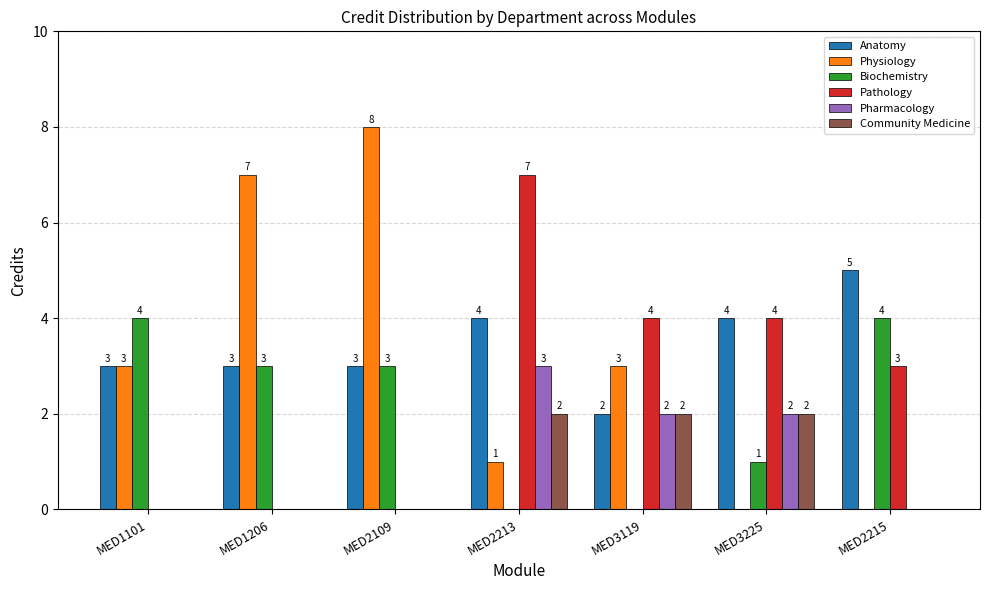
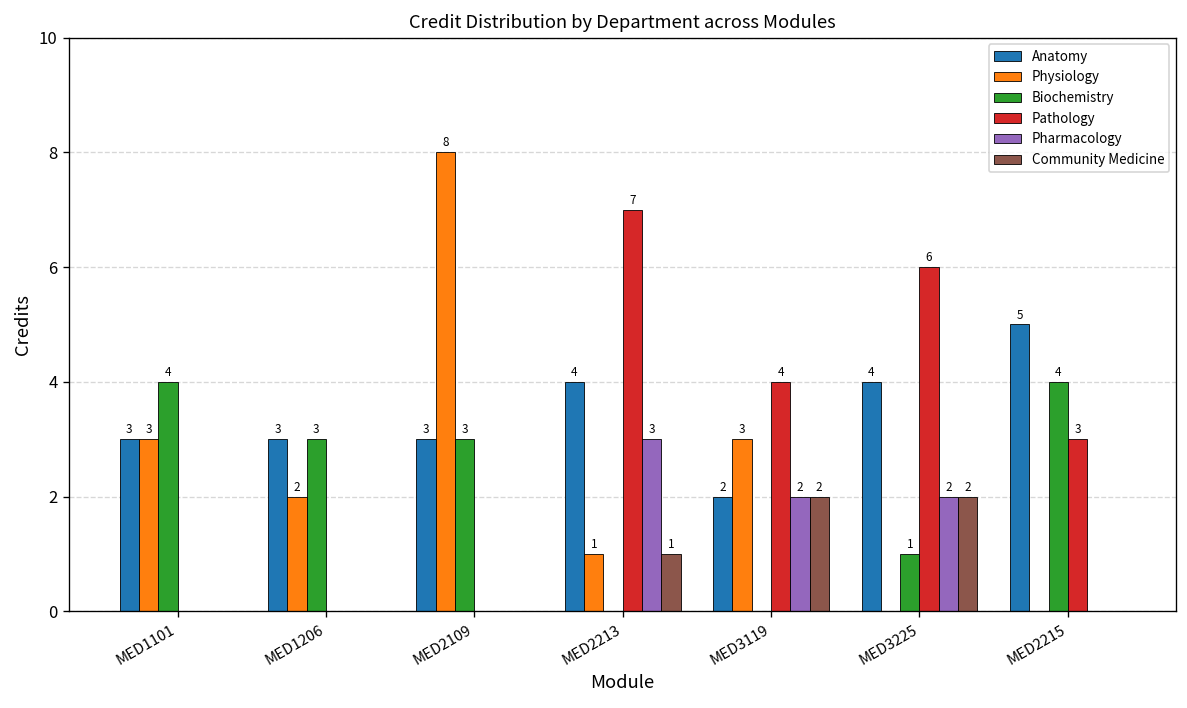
Physiology, MED1206: 7 -> 2
Community Medicine, MED2213: 2 -> 1
Pathology, MED3225: 4 -> 6
